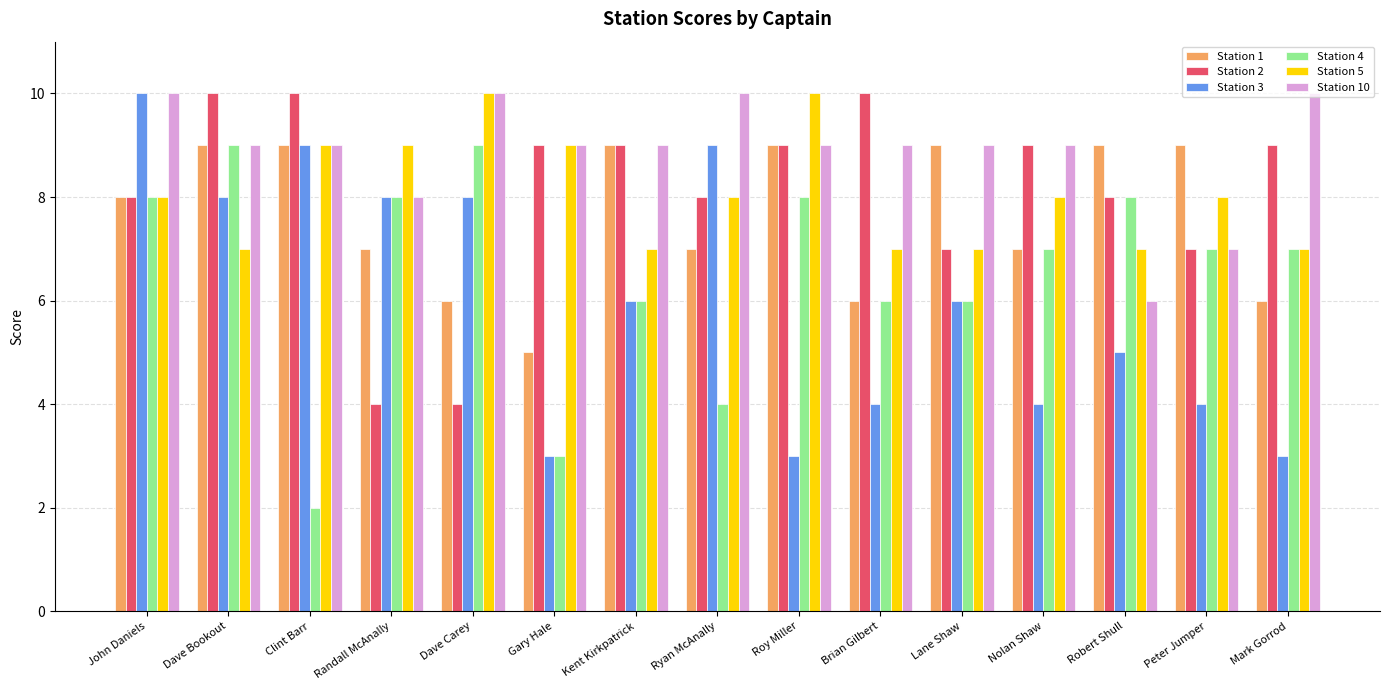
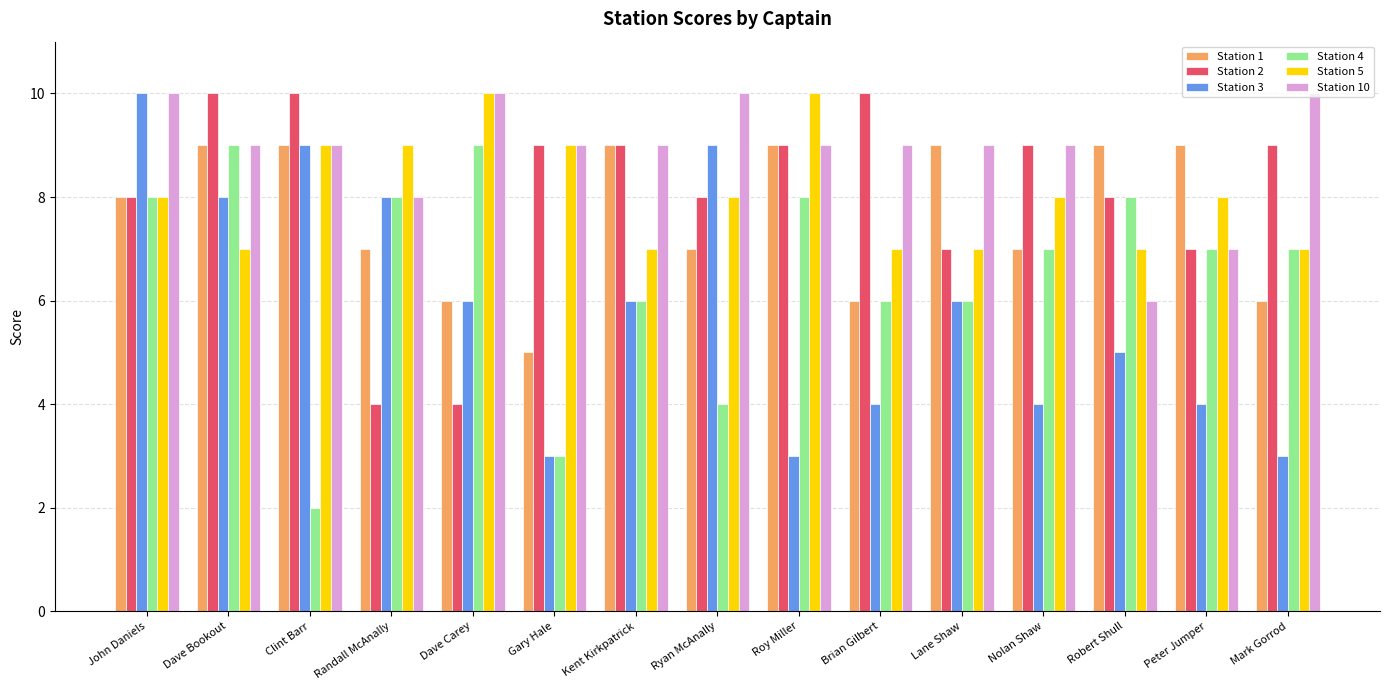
Station 3, Dave Carey: 8 -> 6
